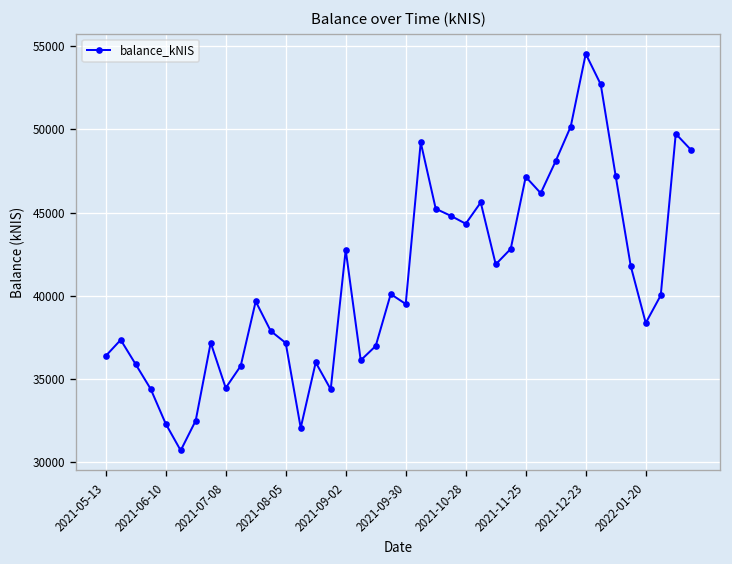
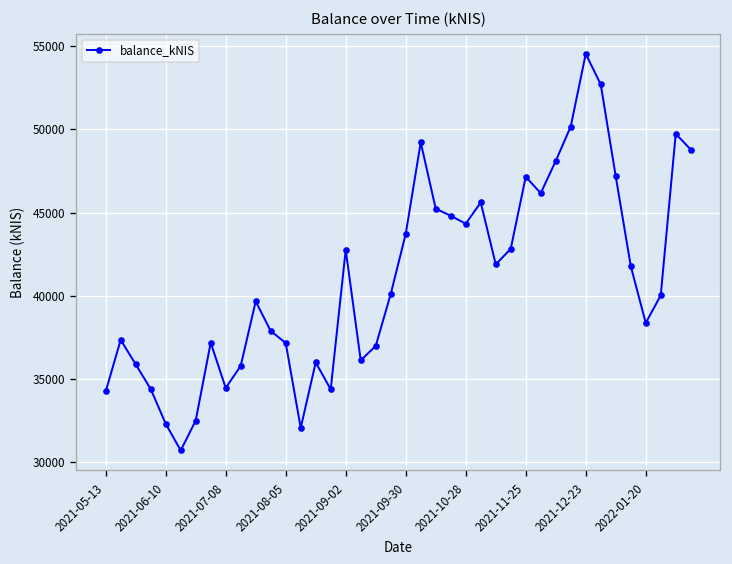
2021-05-13: 36400 -> 34200
2021-09-30: 39500 -> 43700
